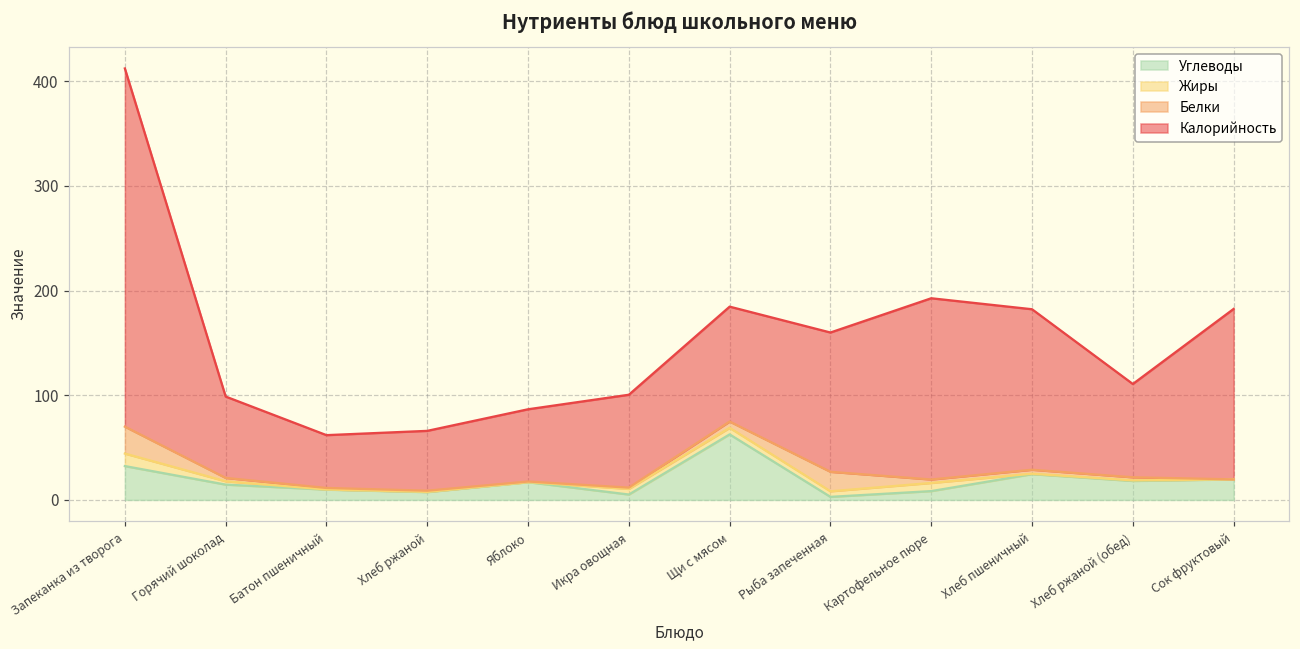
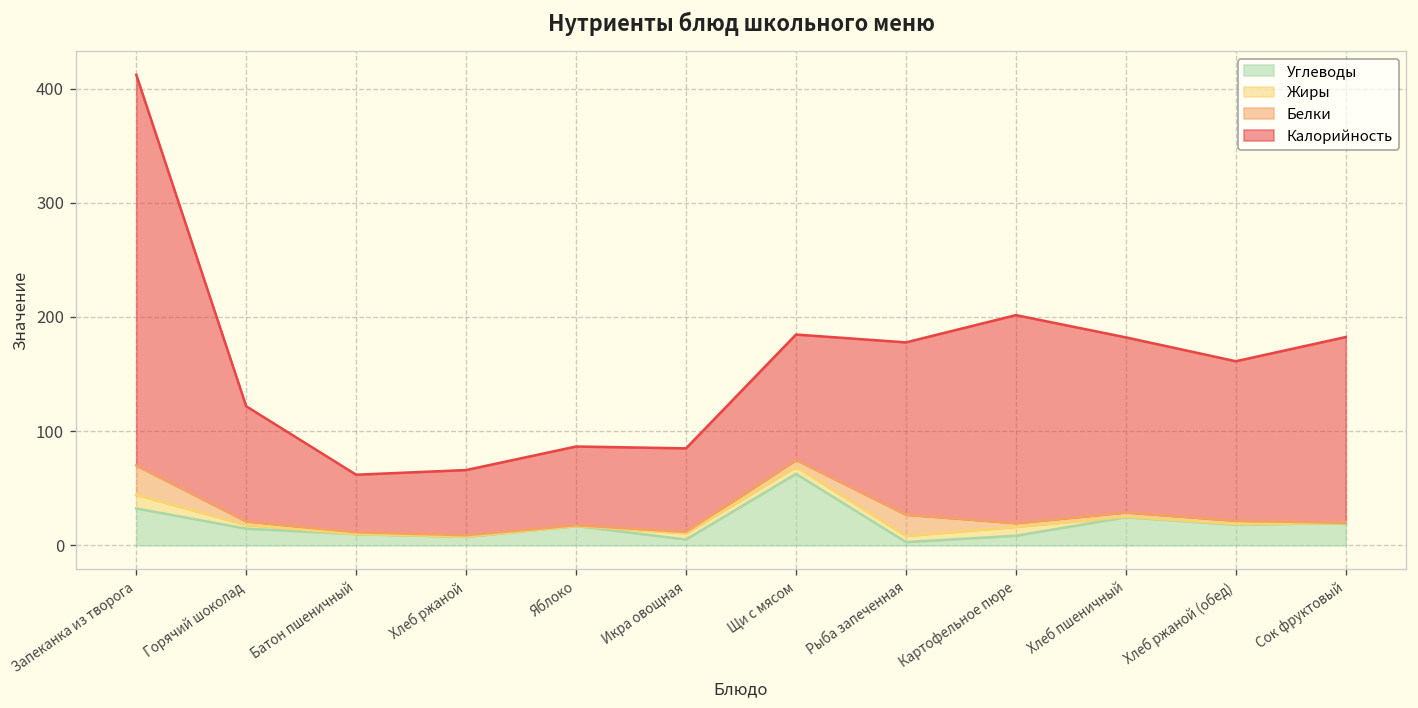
Калорийность, Горячий шоколад: 80 -> 100
Калорийность, Икра овощная: 90 -> 70
Калорийность, Рыба запеченная: 130 -> 150
Калорийность, Картофельное пюре: 170 -> 180
Калорийность, Хлеб ржаной (обед): 90 -> 140
